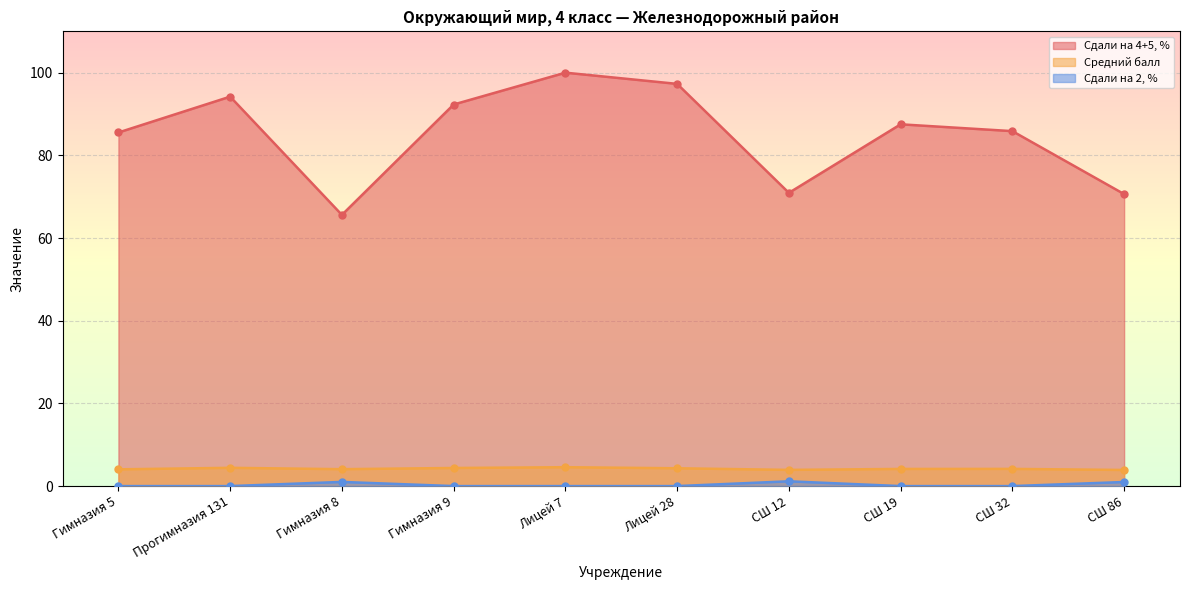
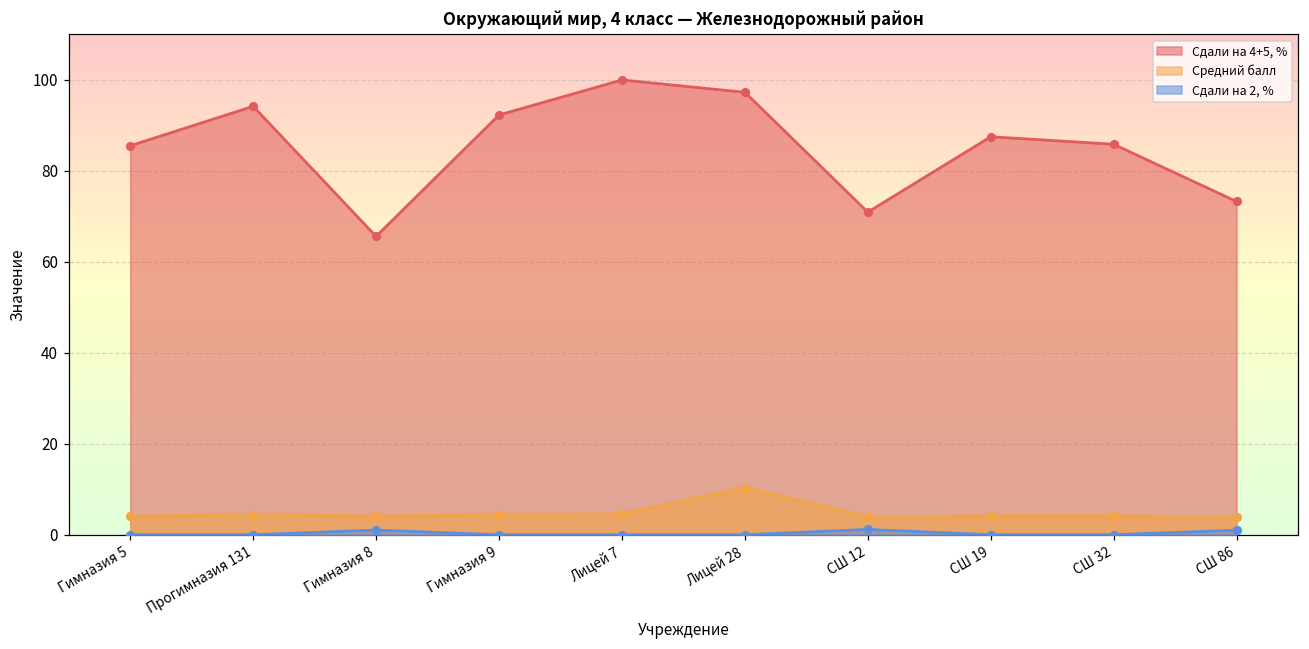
Средний балл, Лицей 28: 4 -> 10
Сдали на 4+5, %, СШ 86: 71 -> 73
